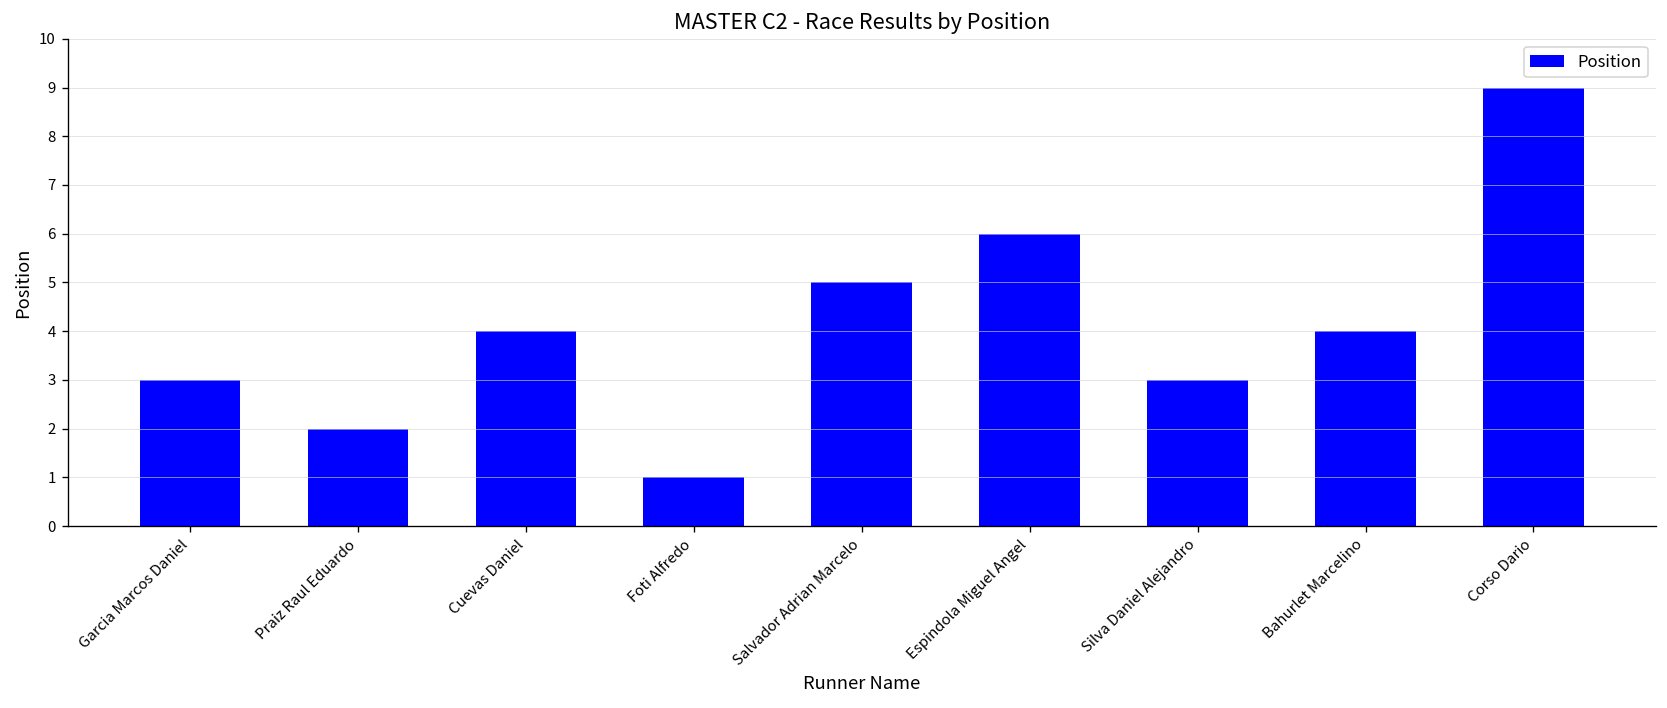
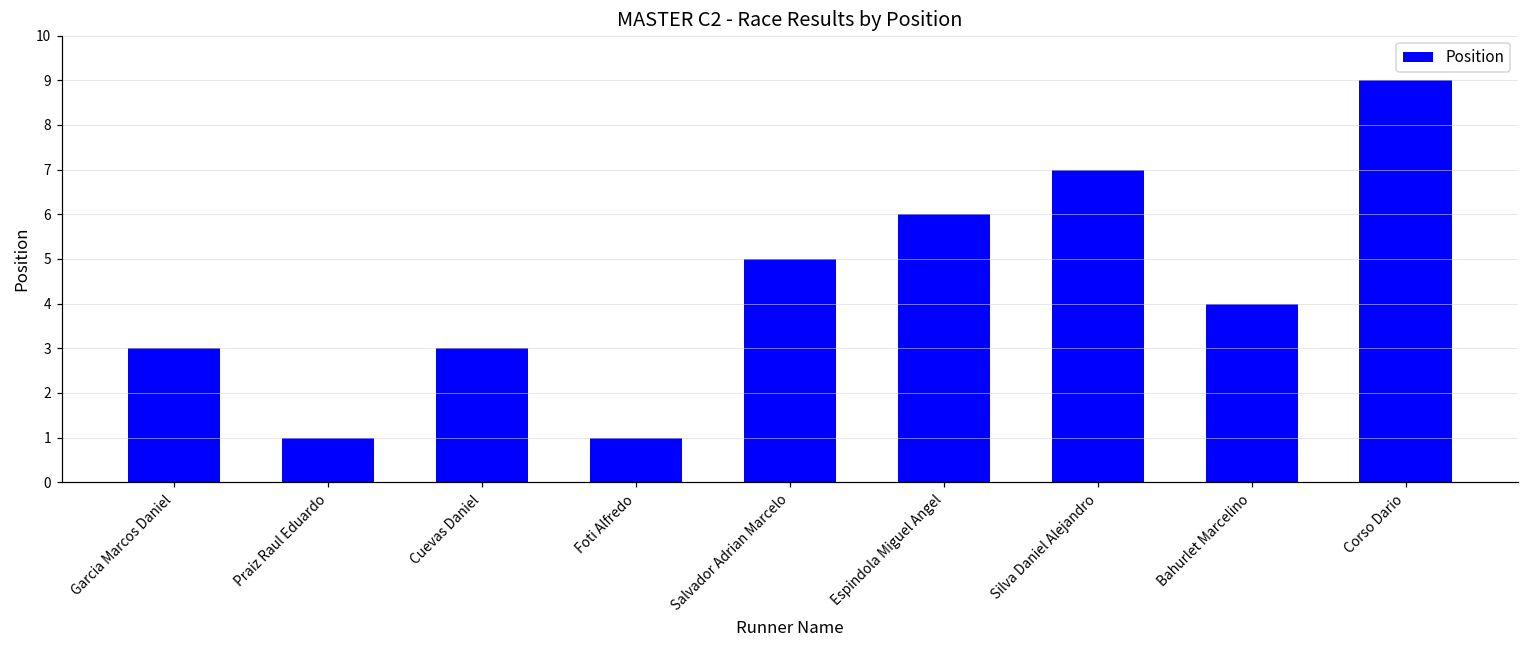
Praiz Raul Eduardo: 2 -> 1
Cuevas Daniel: 4 -> 3
Silva Daniel Alejandro: 3 -> 7
